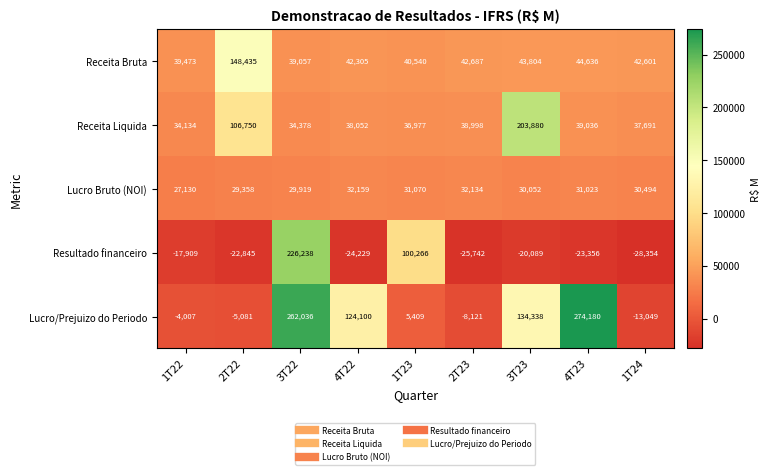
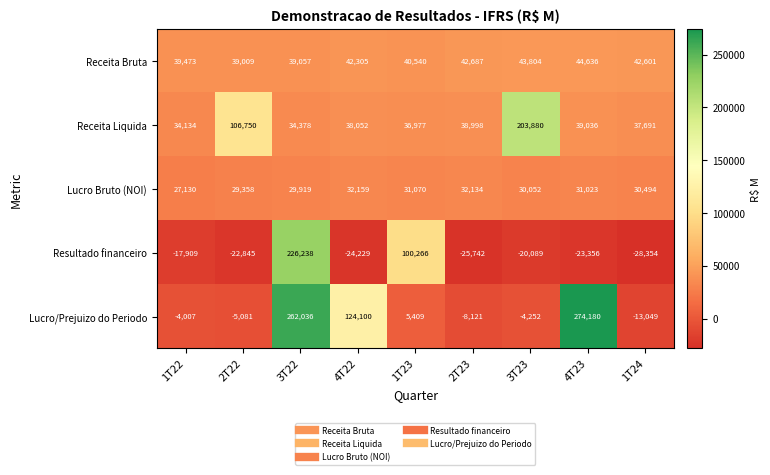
Receita Bruta, 2T22: 148,435 -> 39,009
Lucro/Prejuizo do Periodo, 3T23: 134,338 -> -4,252
